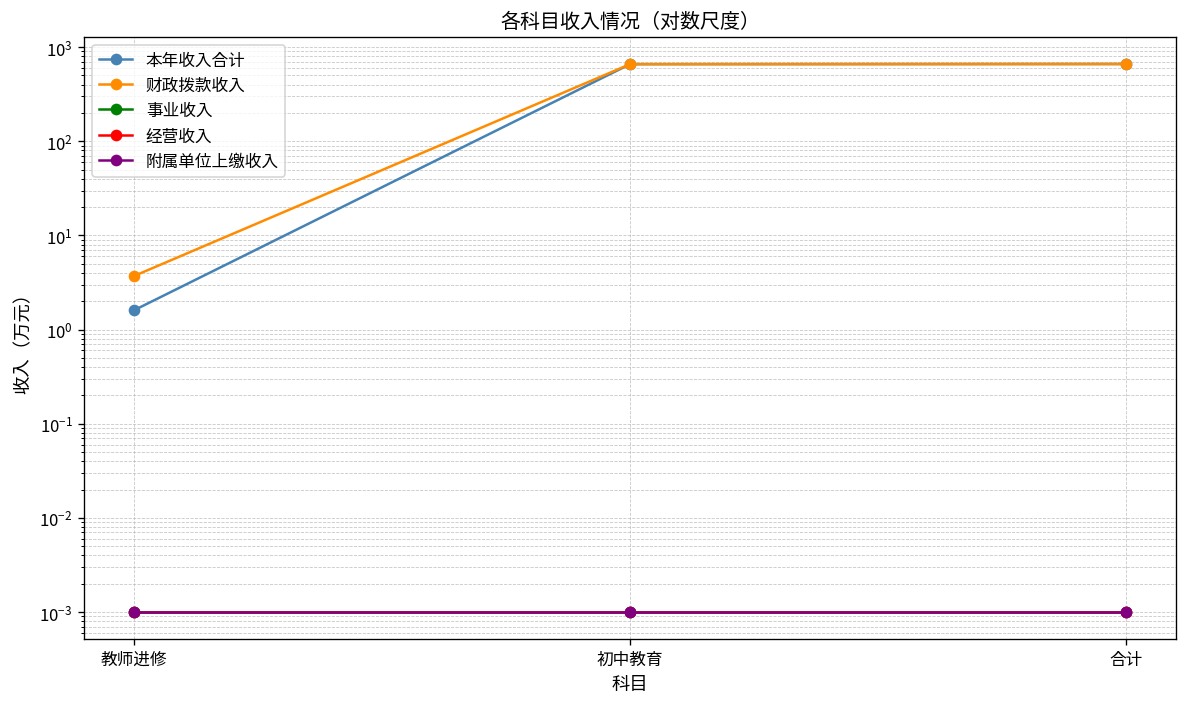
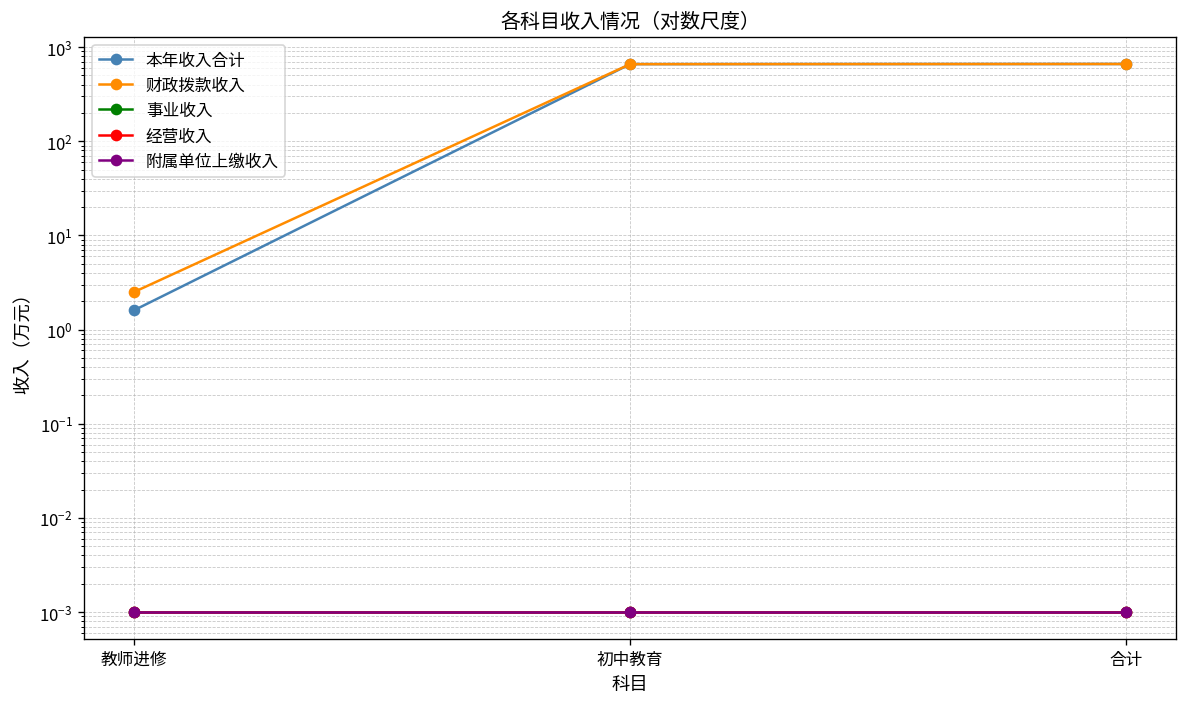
财政拨款收入, 教师进修: 4 -> 2.5
